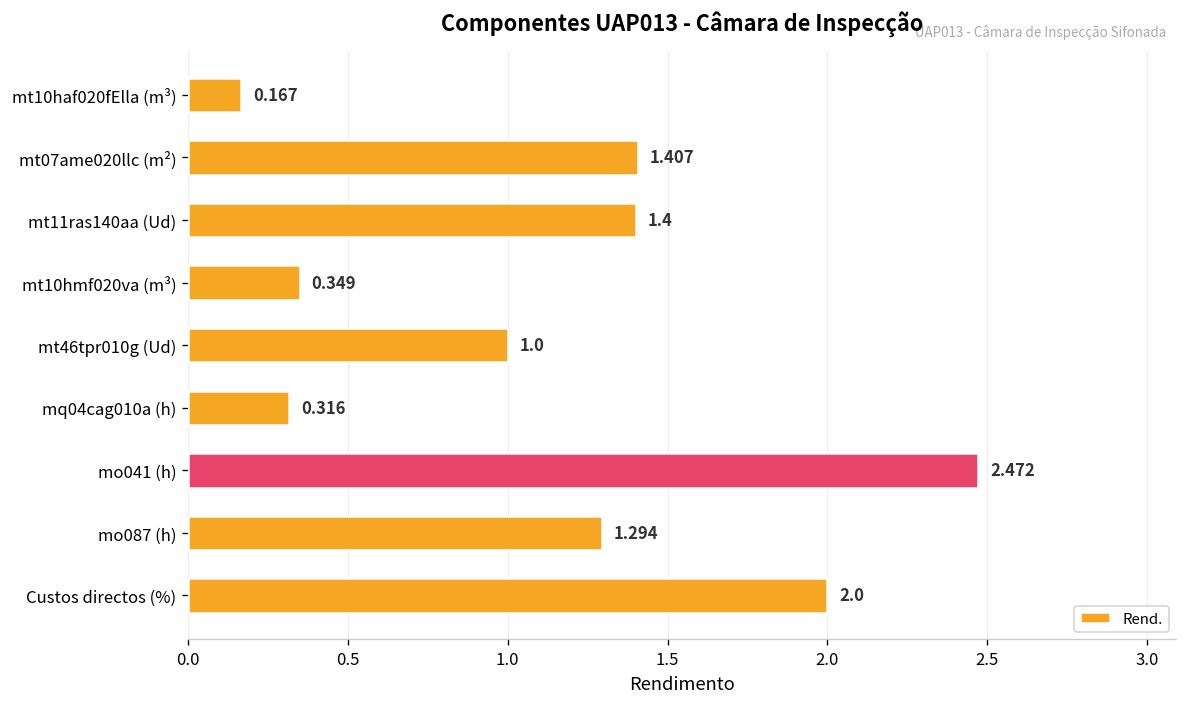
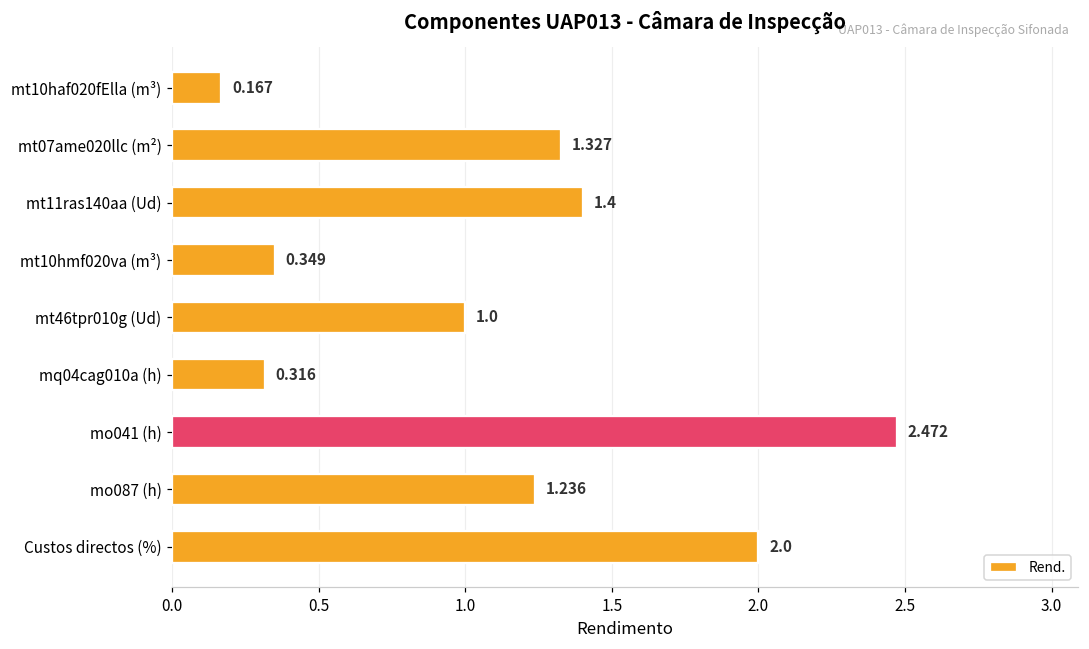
mt07ame020llc (m²): 1.407 -> 1.327
mo087 (h): 1.294 -> 1.236
